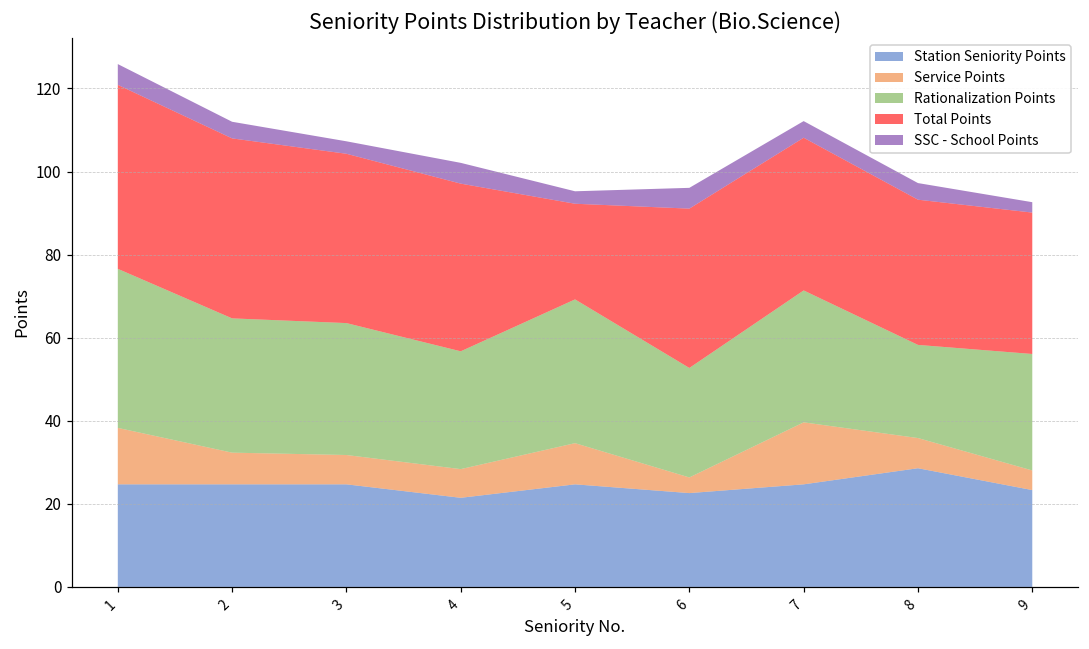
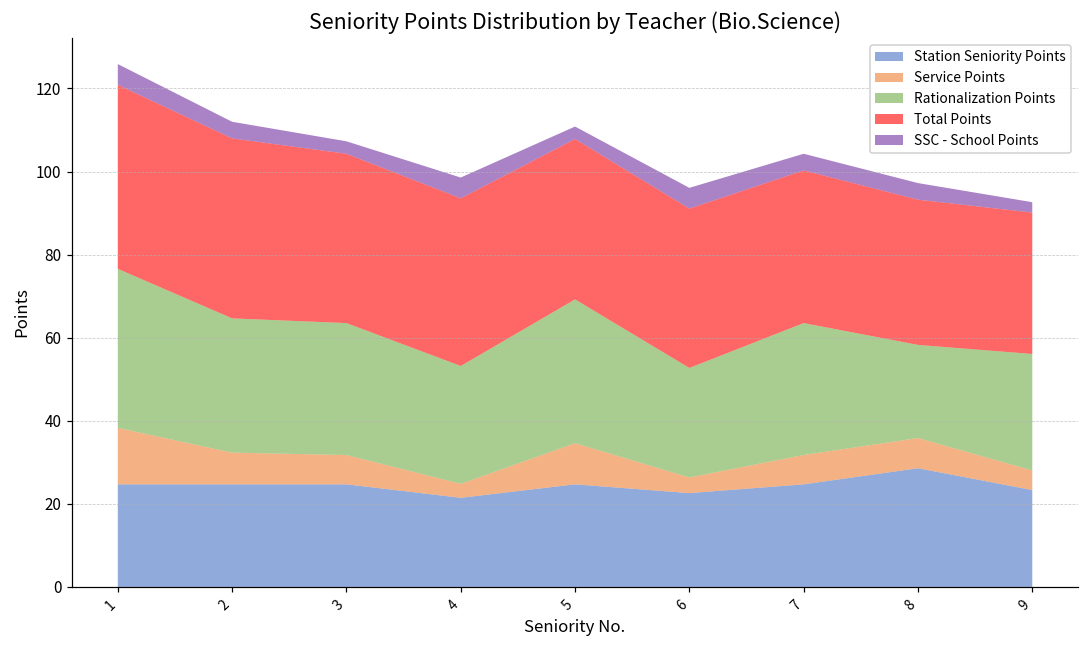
Service Points, 4: 7 -> 3
Total Points, 5: 23 -> 39
Service Points, 7: 15 -> 7
